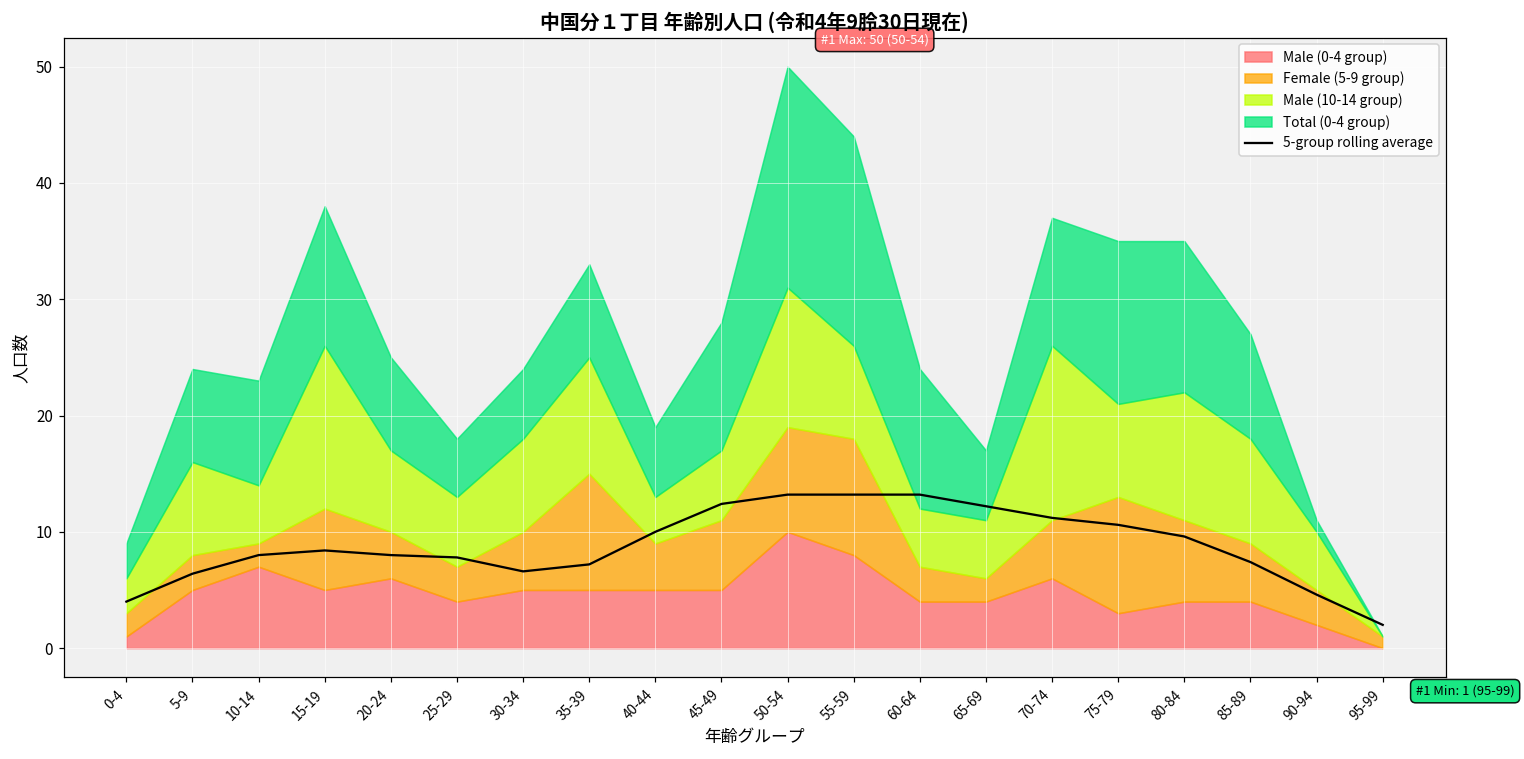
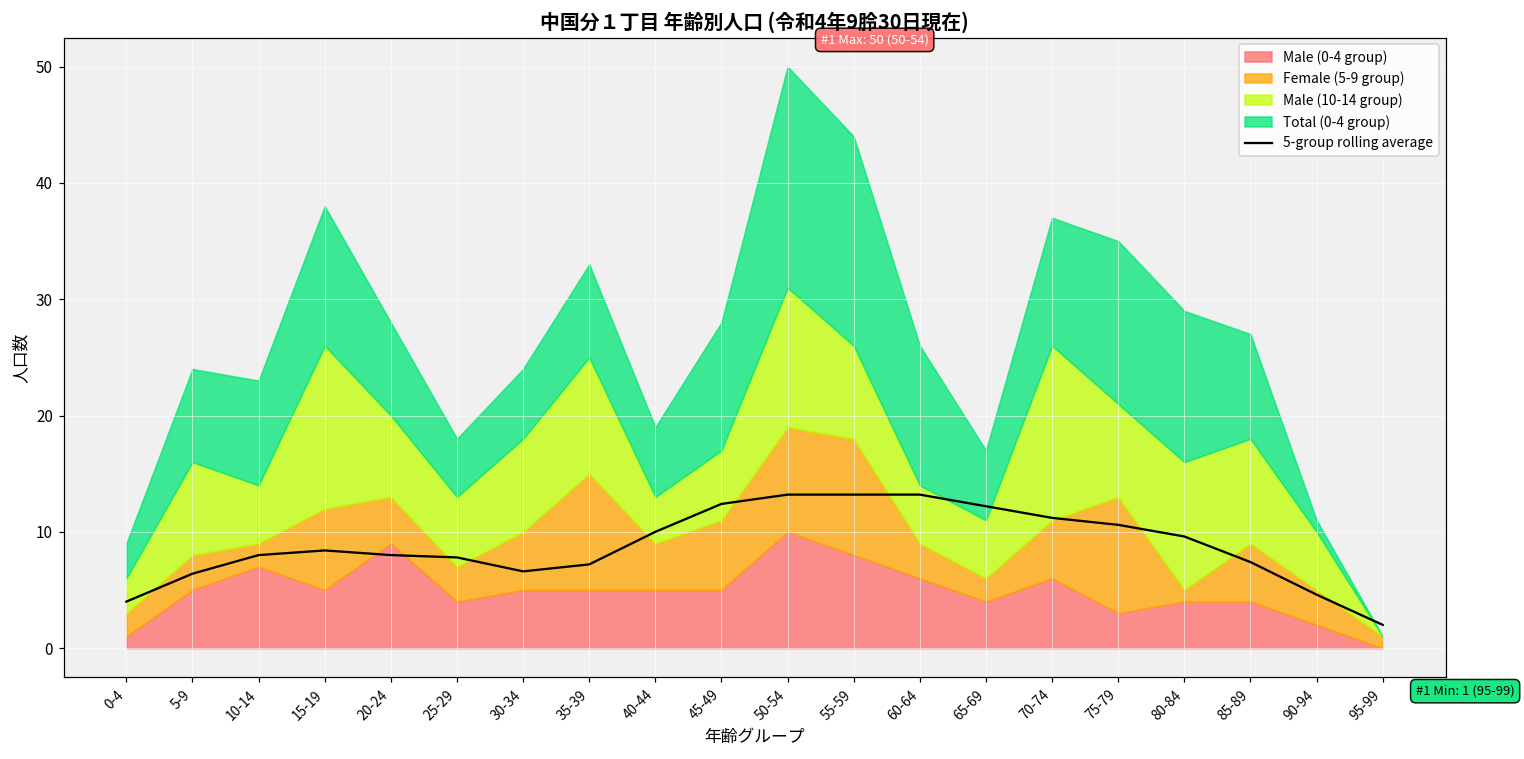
Male (0-4 group), 20-24: 6 -> 9
Male (0-4 group), 60-64: 4 -> 6
Female (5-9 group), 80-84: 7 -> 1
